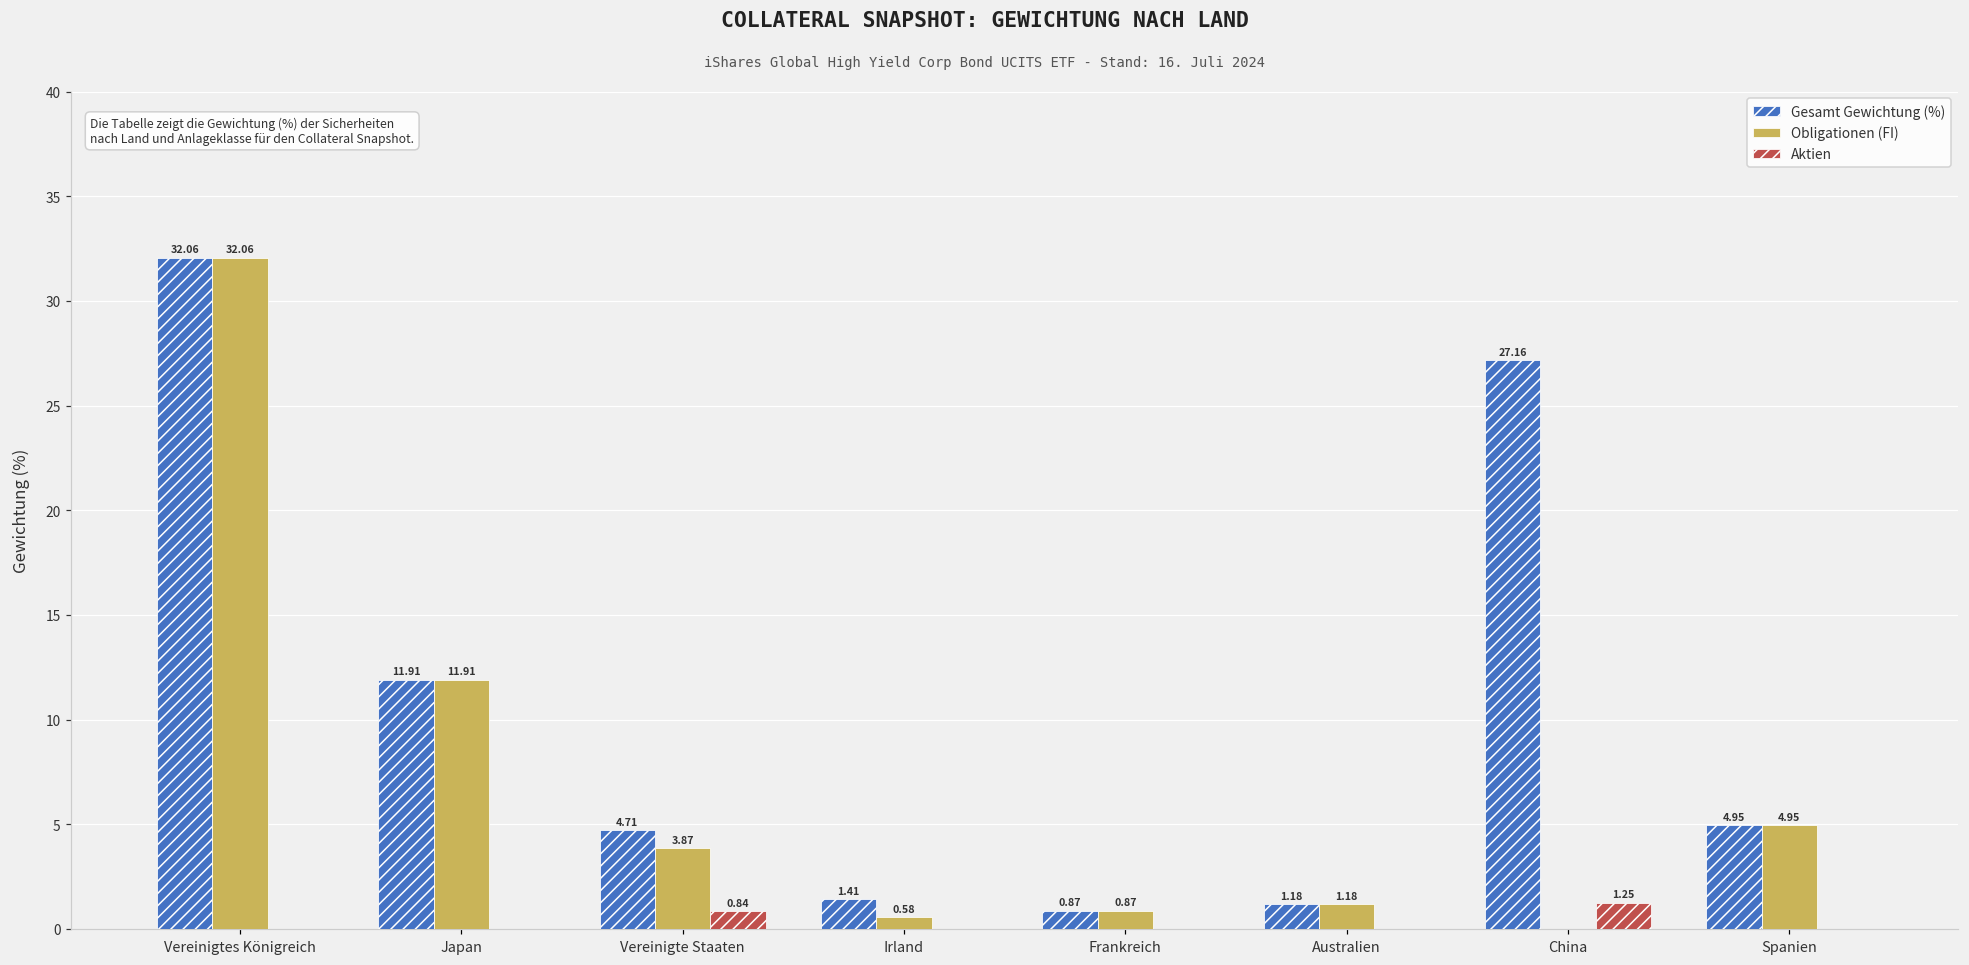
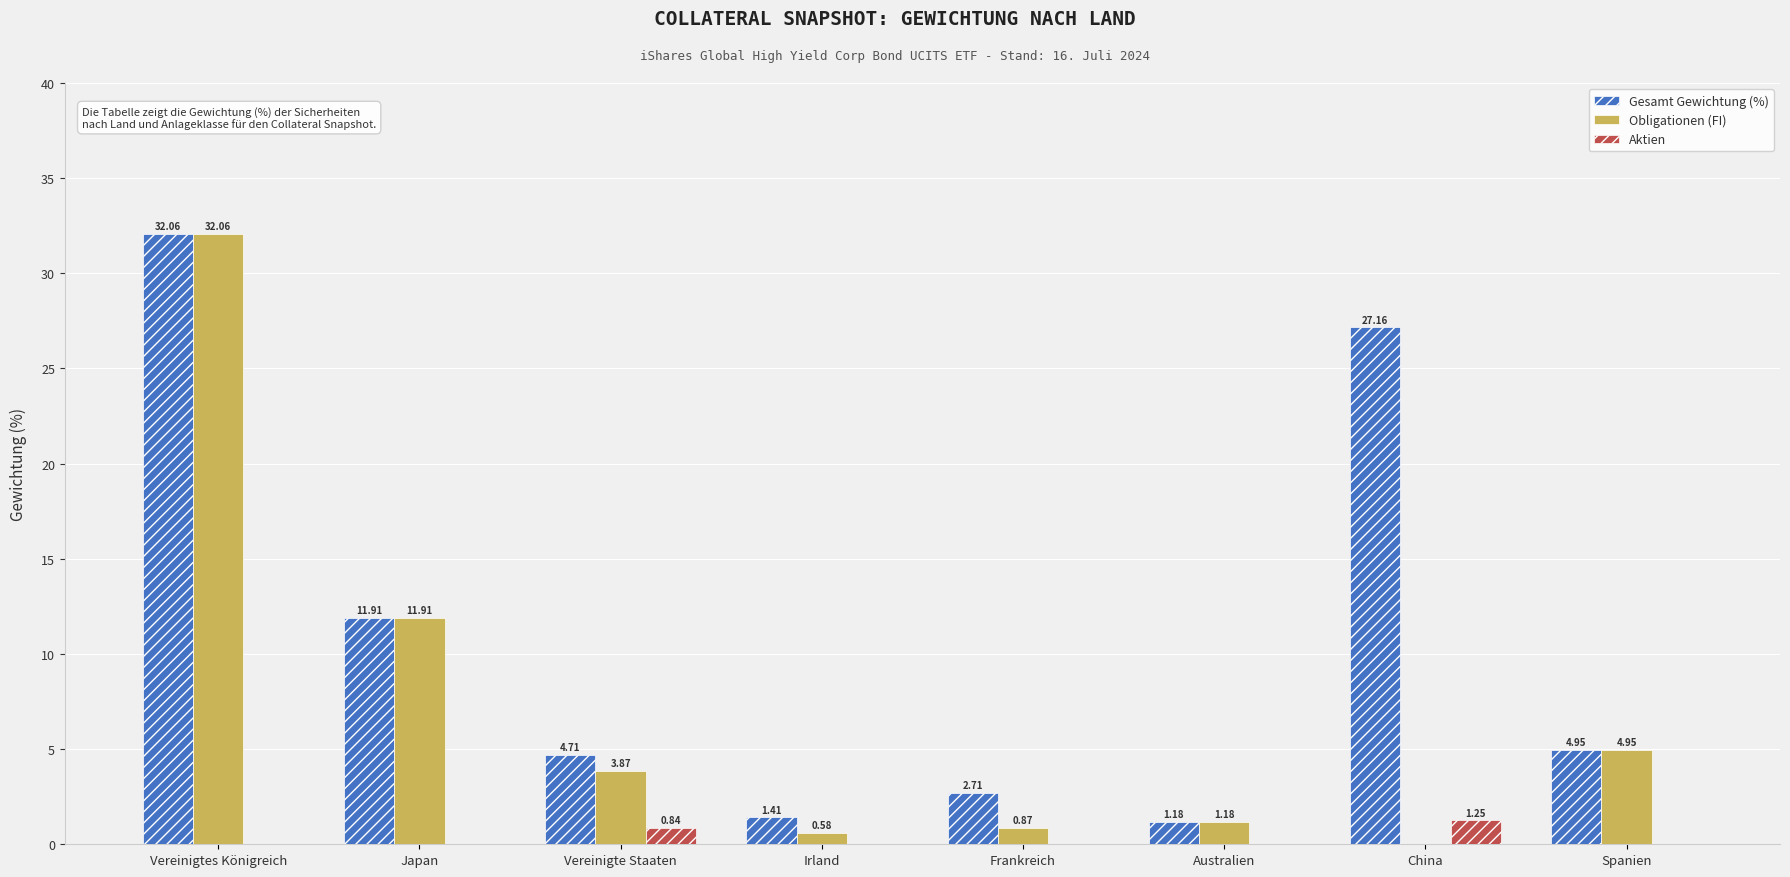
Gesamt Gewichtung (%), Frankreich: 0.87 -> 2.71
